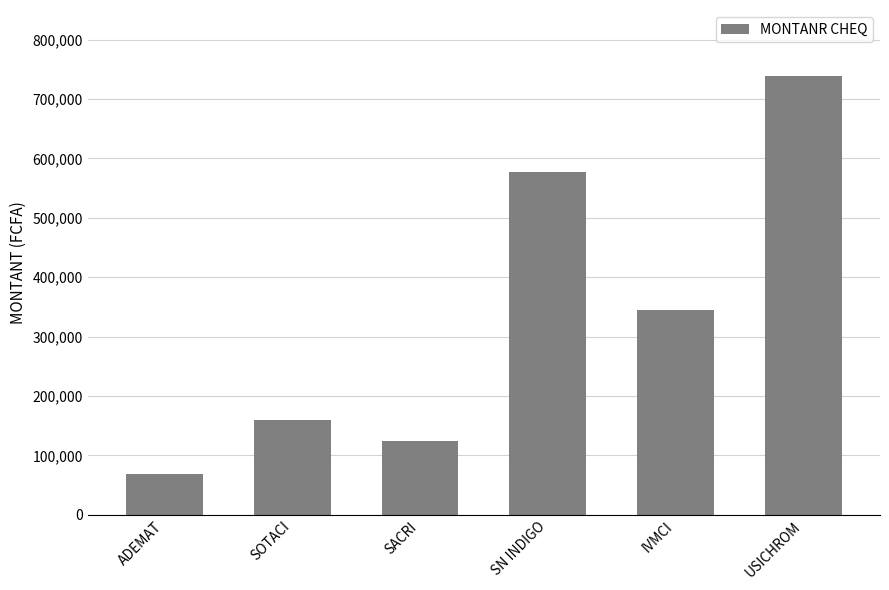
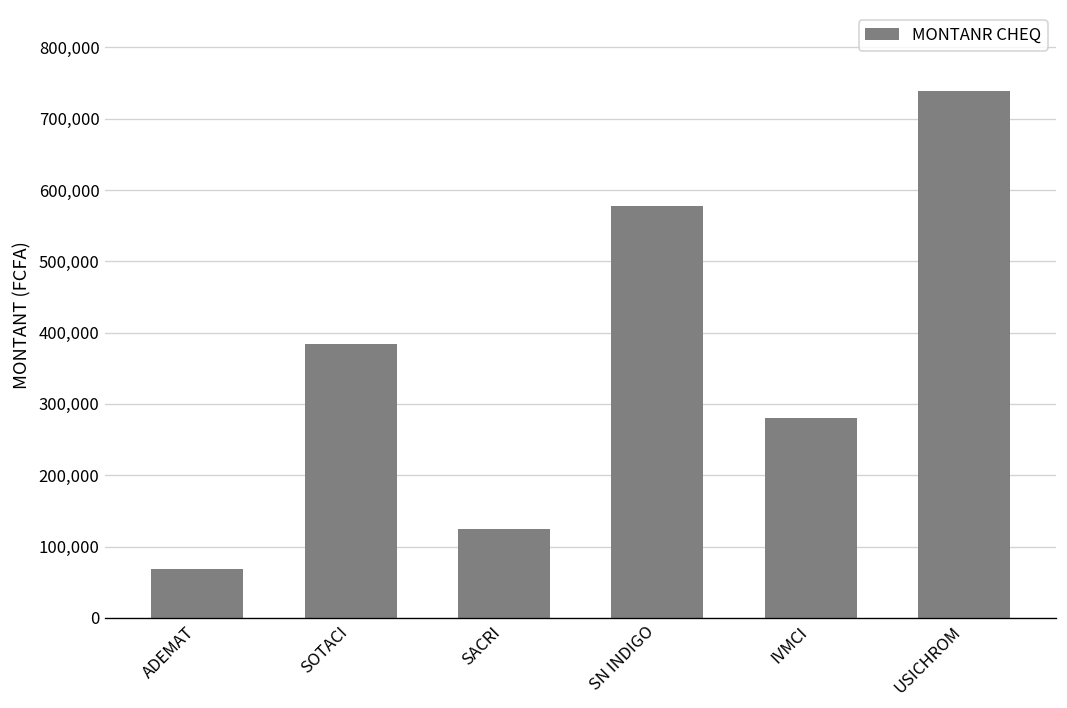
SOTACI: 160,000 -> 380,000
IVMCI: 350,000 -> 280,000
